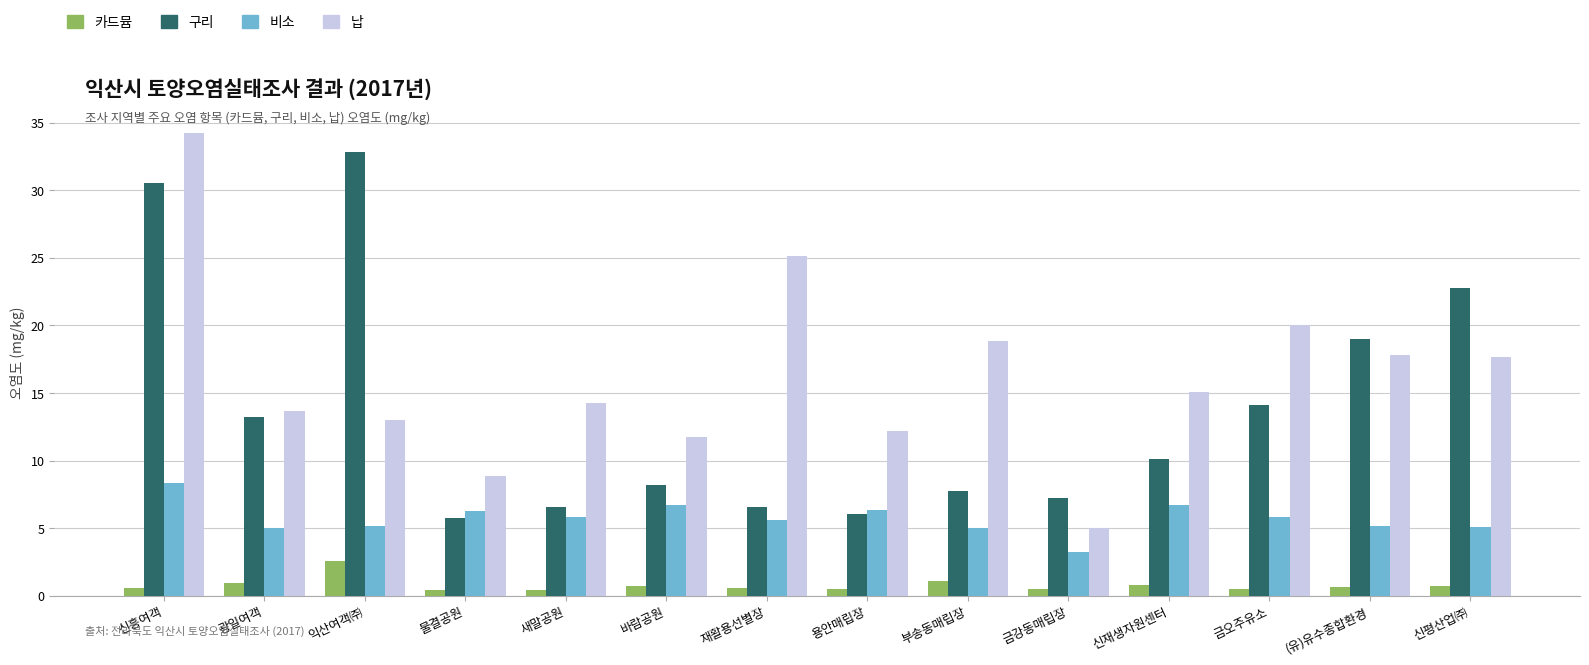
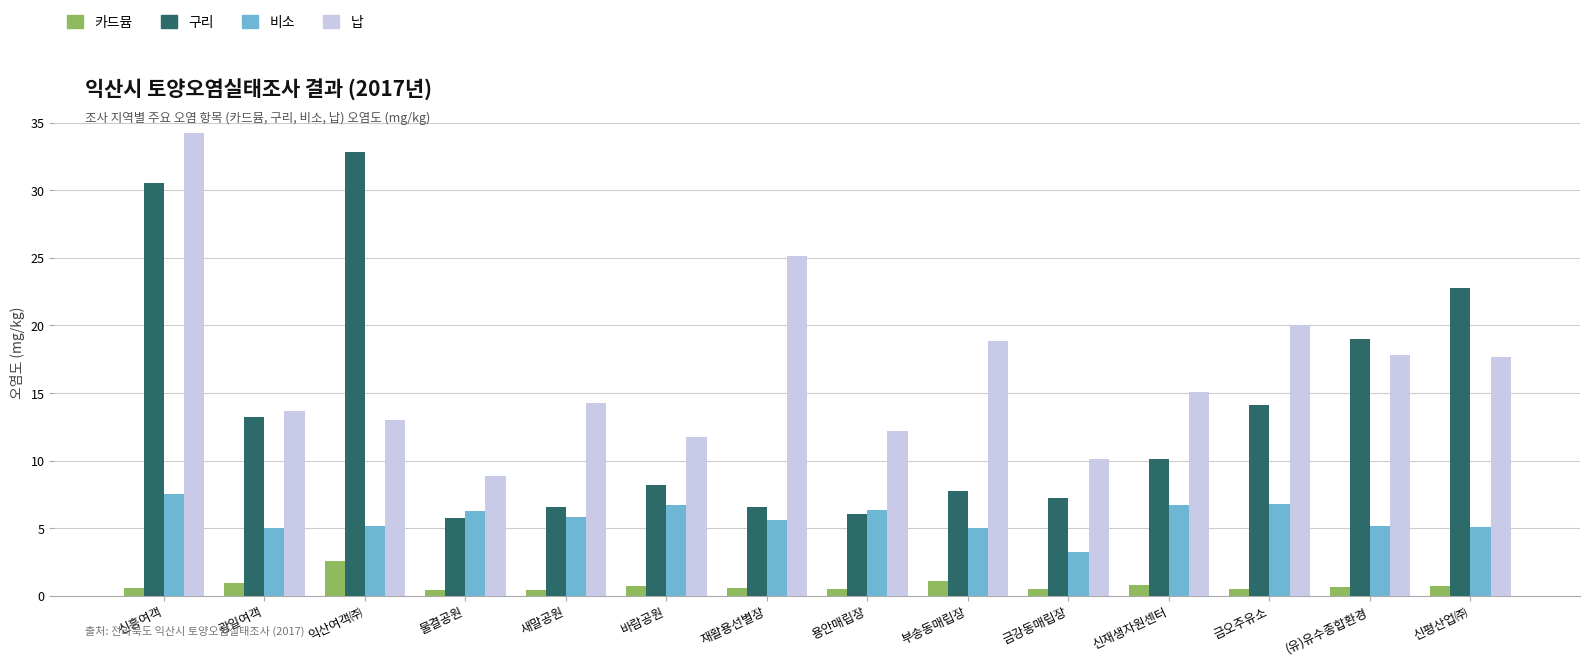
비소, 신흥여객: 8.3 -> 7.5
납, 금강동매립장: 5.0 -> 10.1
비소, 금오주유소: 5.8 -> 6.8
